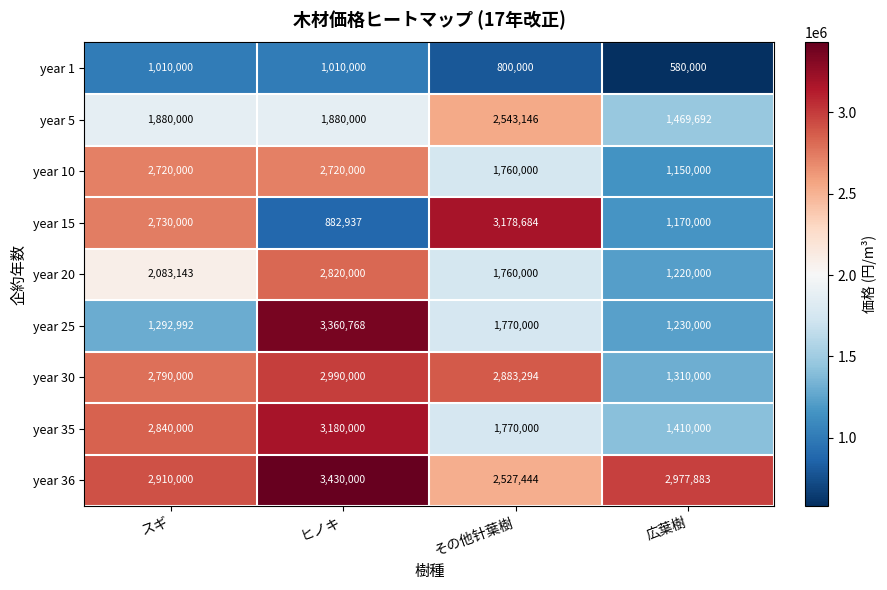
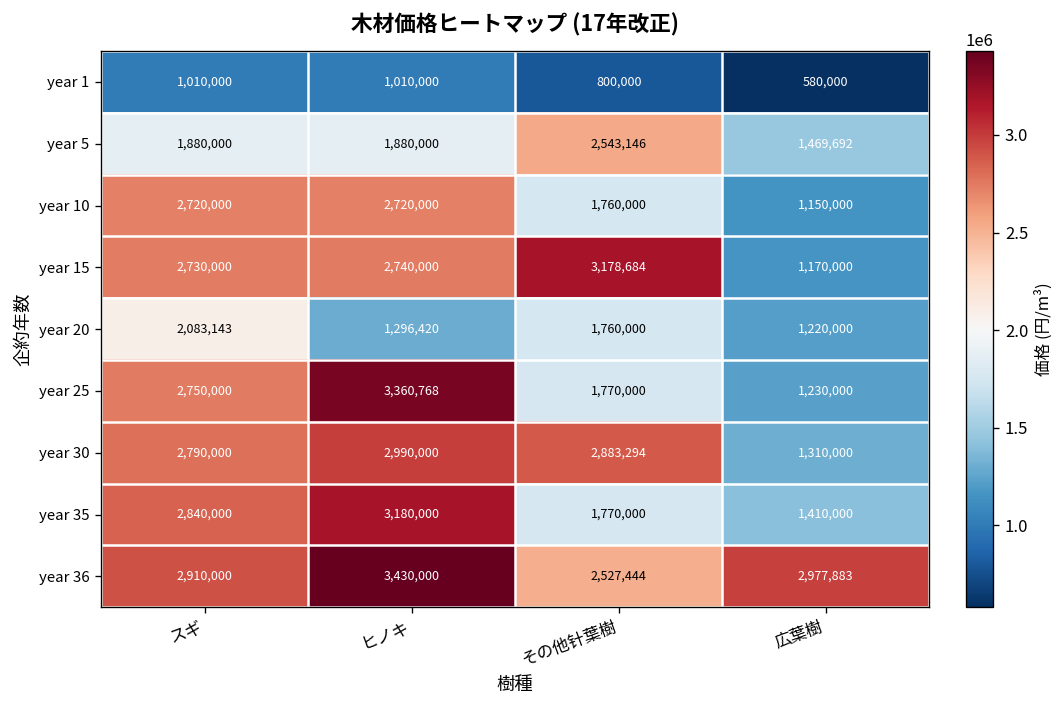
year 15, ヒノキ: 882,937 -> 2,740,000
year 20, ヒノキ: 2,820,000 -> 1,296,420
year 25, スギ: 1,292,992 -> 2,750,000
